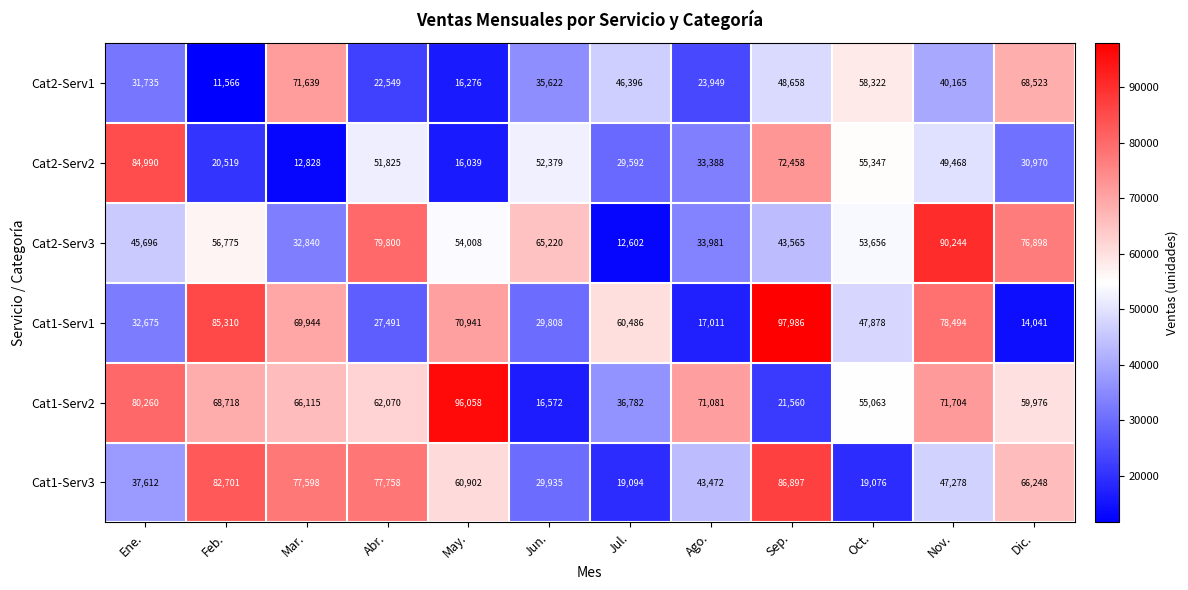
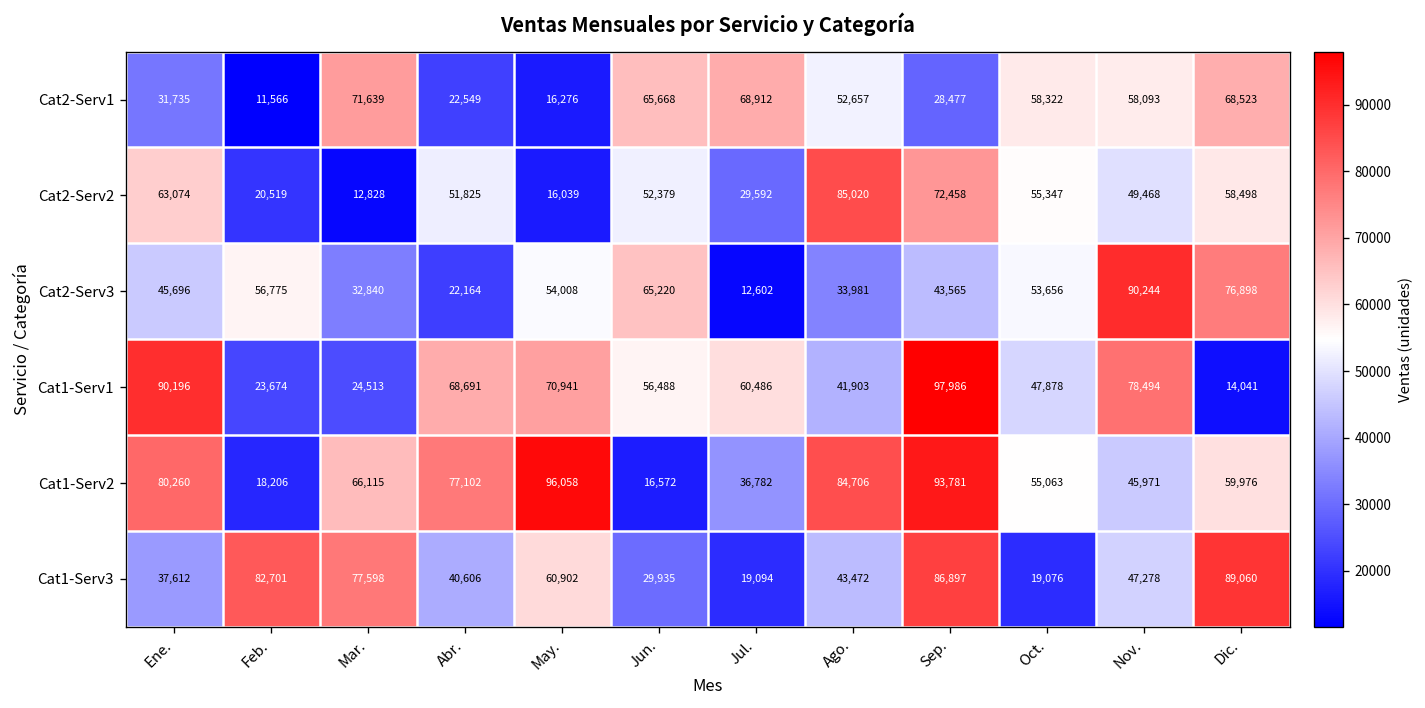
Cat2-Serv1, Jun.: 35,622 -> 65,668
Cat2-Serv1, Jul.: 46,396 -> 68,912
Cat2-Serv1, Ago.: 23,949 -> 52,657
Cat2-Serv1, Sep.: 48,658 -> 28,477
Cat2-Serv1, Nov.: 40,165 -> 58,093
Cat2-Serv2, Ene.: 84,990 -> 63,074
Cat2-Serv2, Ago.: 33,388 -> 85,020
Cat2-Serv2, Dic.: 30,970 -> 58,498
Cat2-Serv3, Abr.: 79,800 -> 22,164
Cat1-Serv1, Ene.: 32,675 -> 90,196
Cat1-Serv1, Feb.: 85,310 -> 23,674
Cat1-Serv1, Mar.: 69,944 -> 24,513
Cat1-Serv1, Abr.: 27,491 -> 68,691
Cat1-Serv1, Jun.: 29,808 -> 56,488
Cat1-Serv1, Ago.: 17,011 -> 41,903
Cat1-Serv2, Feb.: 68,718 -> 18,206
Cat1-Serv2, Abr.: 62,070 -> 77,102
Cat1-Serv2, Ago.: 71,081 -> 84,706
Cat1-Serv2, Sep.: 21,560 -> 93,781
Cat1-Serv2, Nov.: 71,704 -> 45,971
Cat1-Serv3, Abr.: 77,758 -> 40,606
Cat1-Serv3, Dic.: 66,248 -> 89,060
